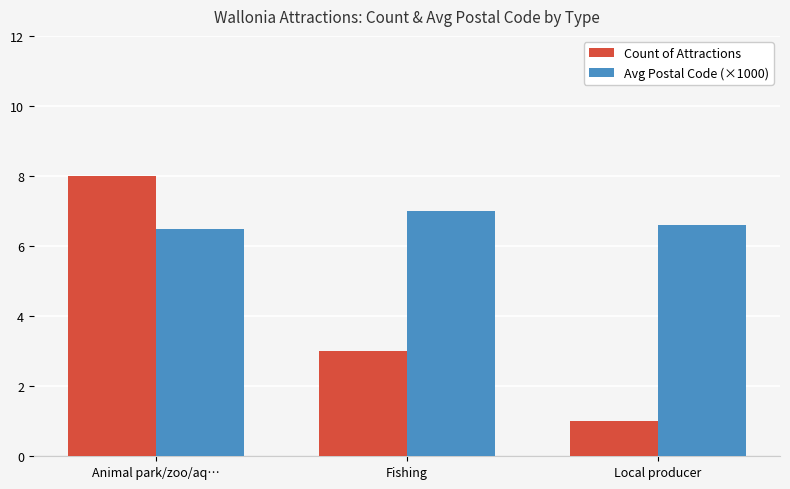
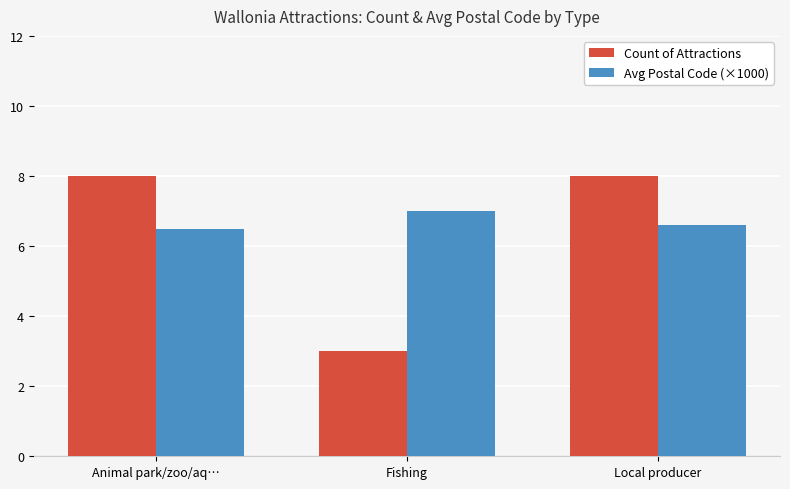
Count of Attractions, Local producer: 1 -> 8
